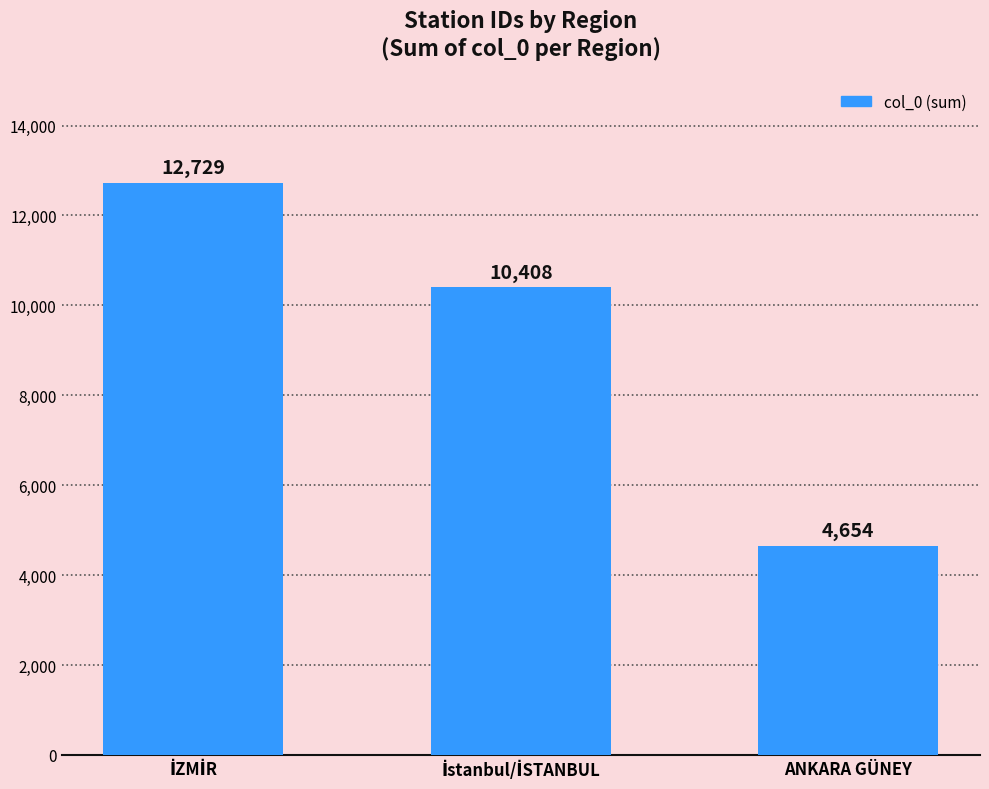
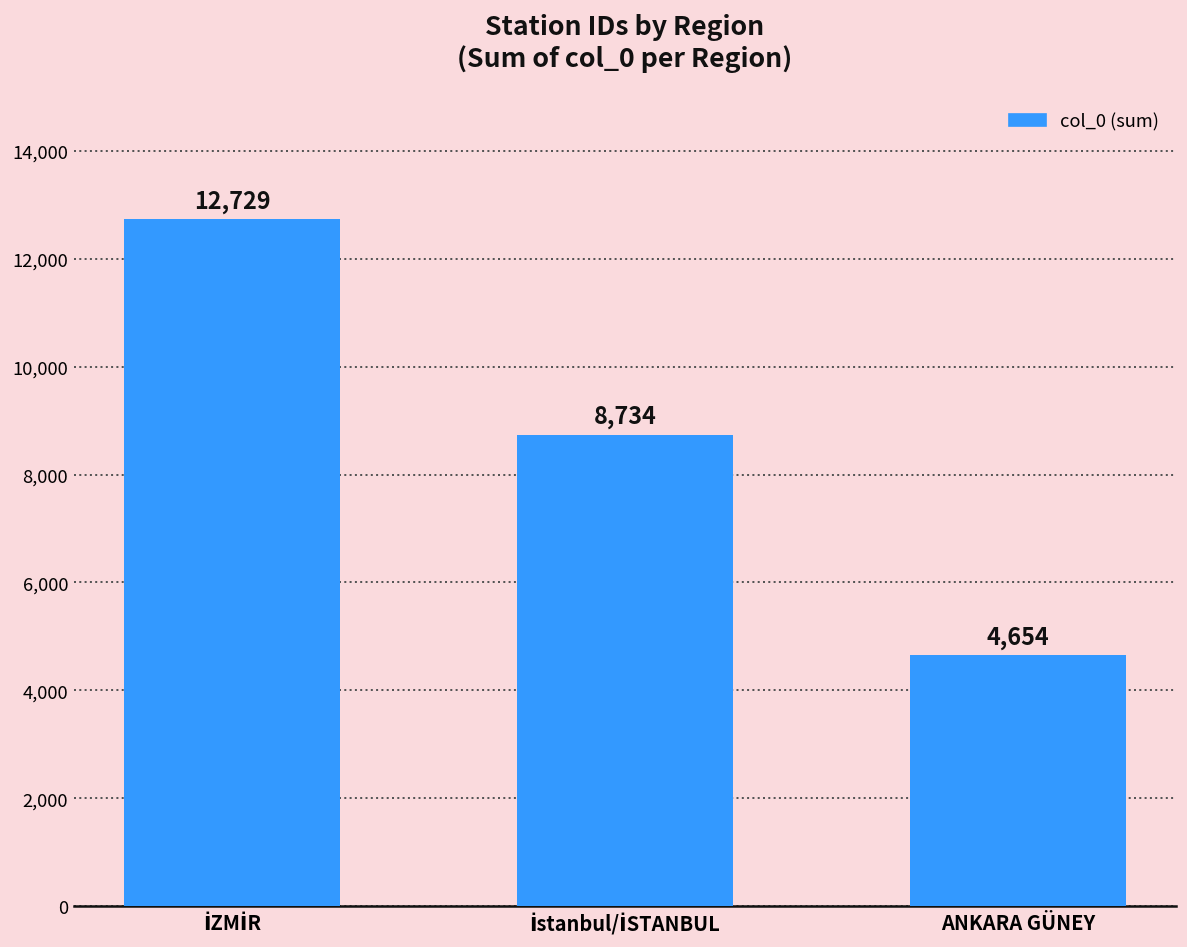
İstanbul/İSTANBUL: 10,408 -> 8,734
